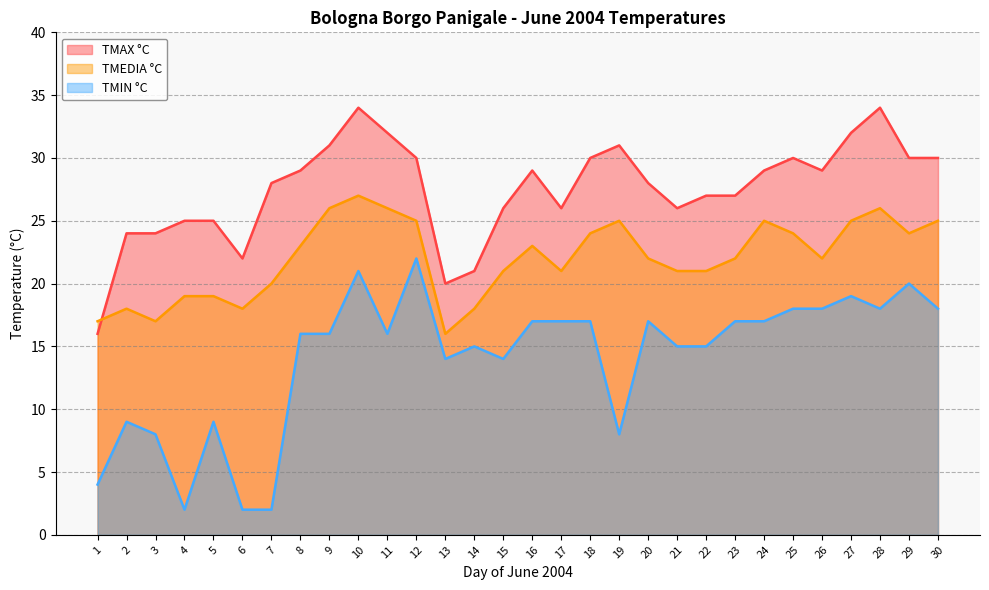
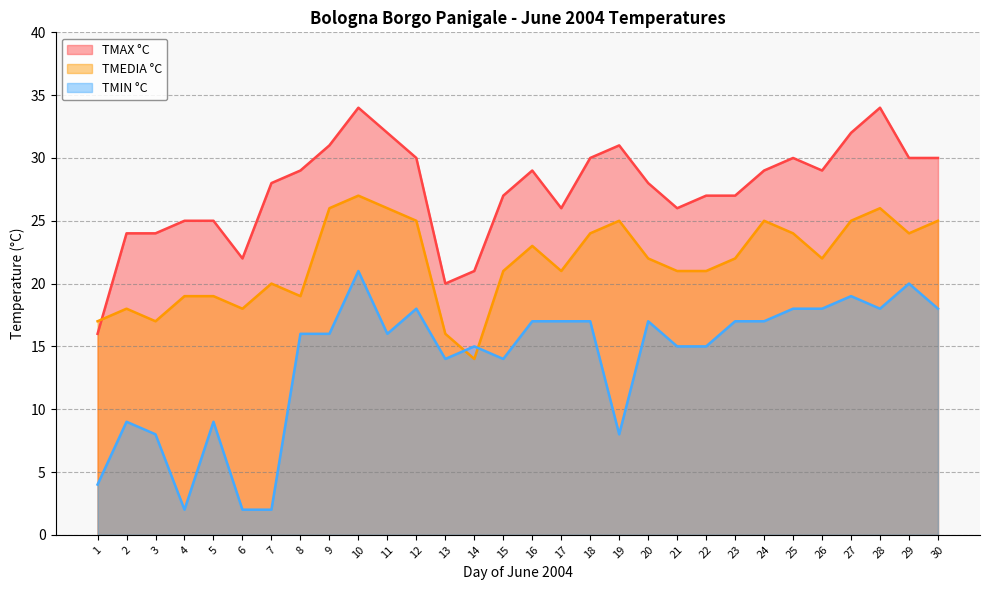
TMEDIA °C, 8: 23 -> 19
TMIN °C, 12: 22 -> 18
TMEDIA °C, 14: 18 -> 14
TMAX °C, 15: 26 -> 27
